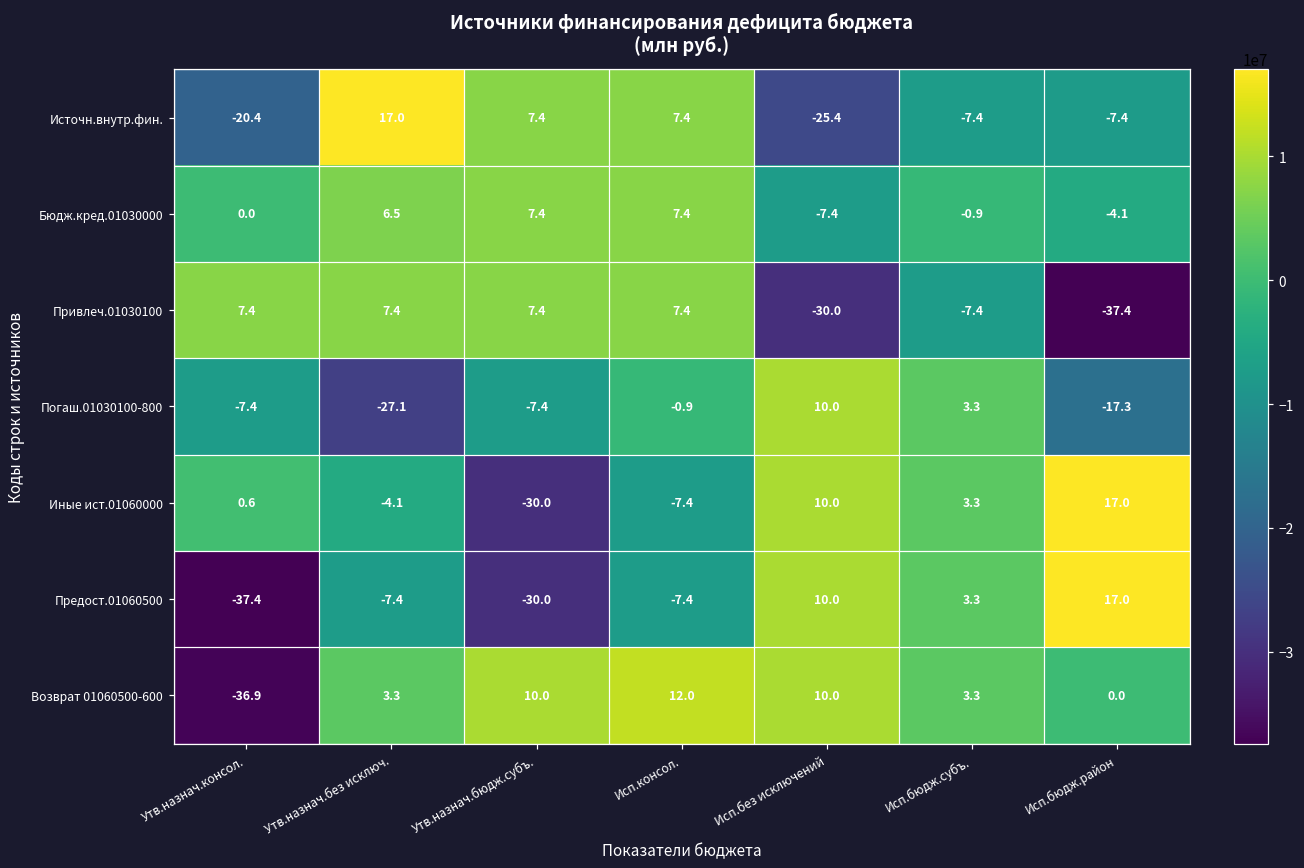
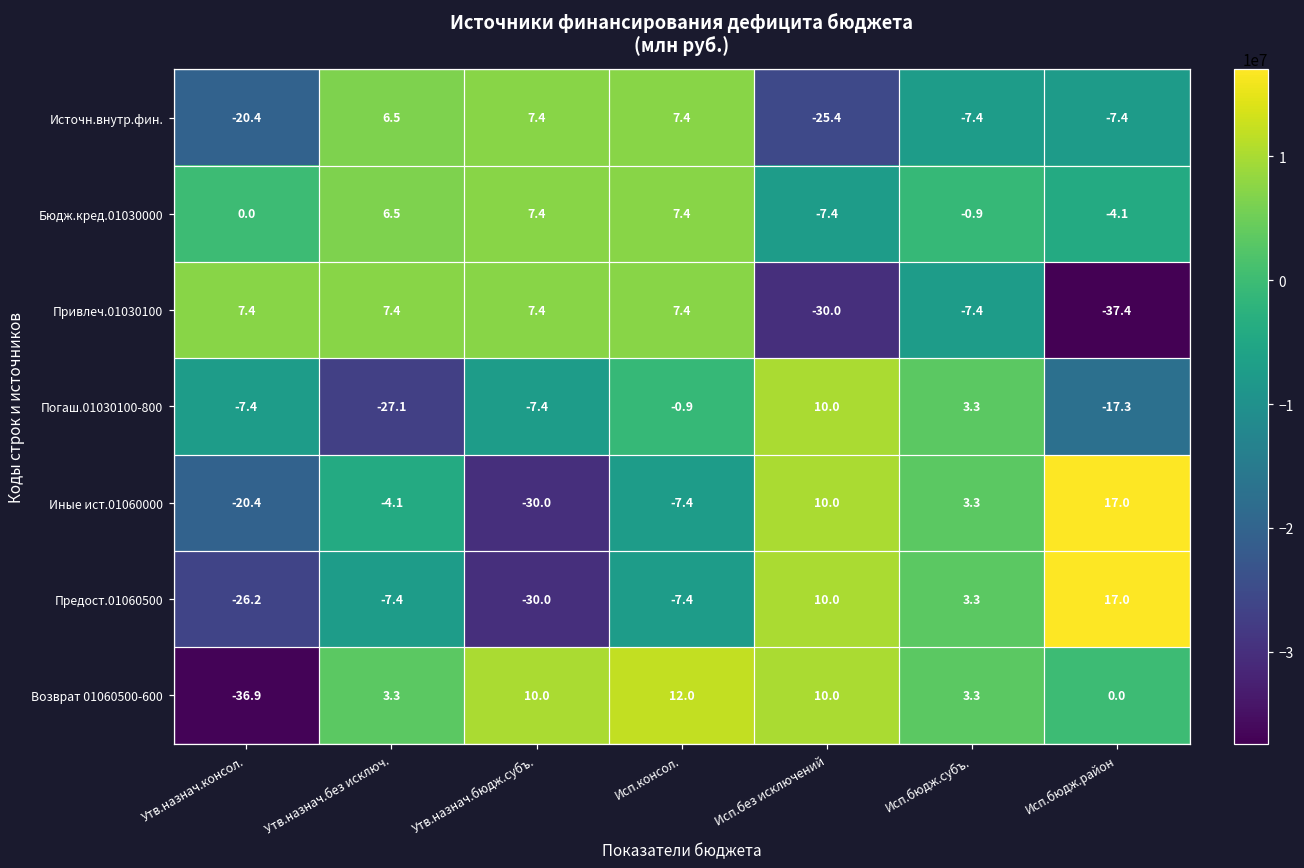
Источн.внутр.фин., Утв.назнач.без исключ.: 17.0 -> 6.5
Иные ист.01060000, Утв.назнач.консол.: 0.6 -> -20.4
Предост.01060500, Утв.назнач.консол.: -37.4 -> -26.2
